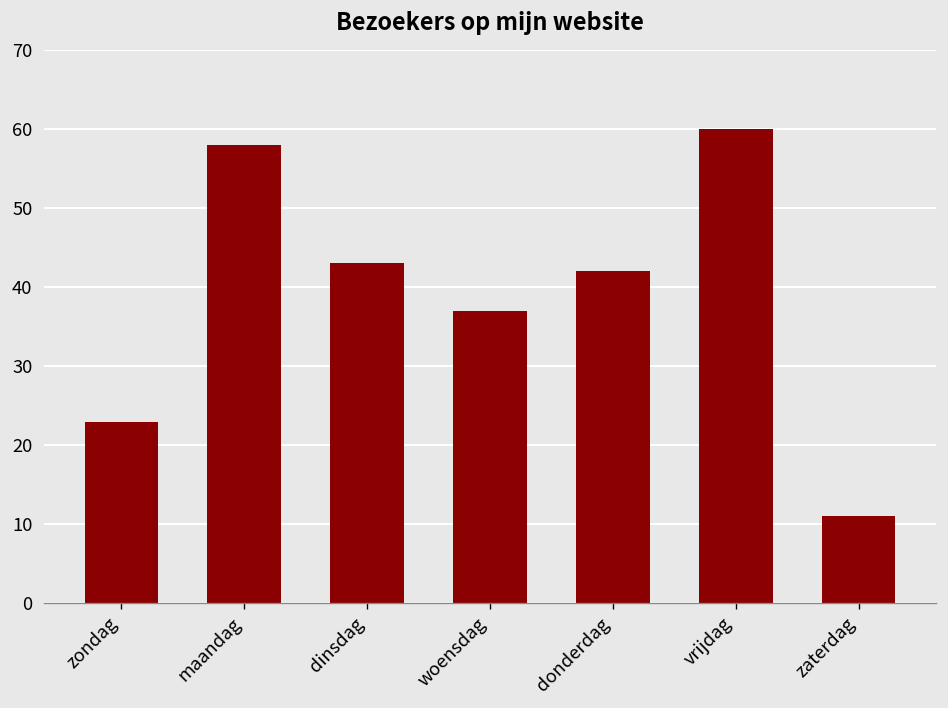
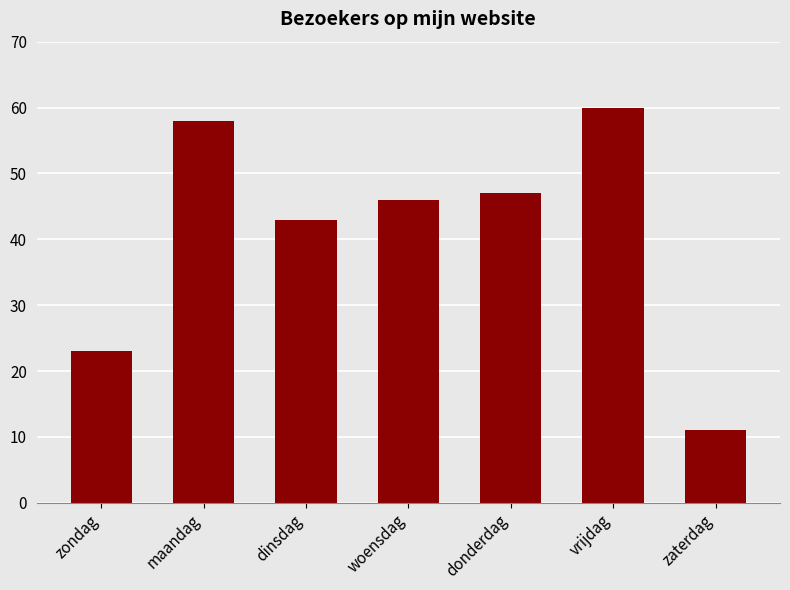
woensdag: 37 -> 46
donderdag: 42 -> 47
